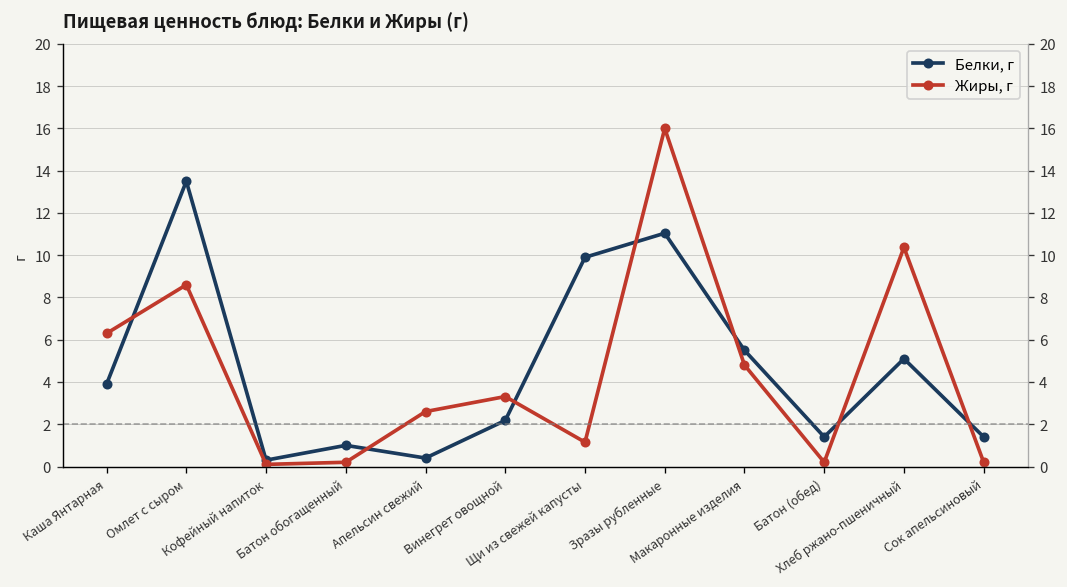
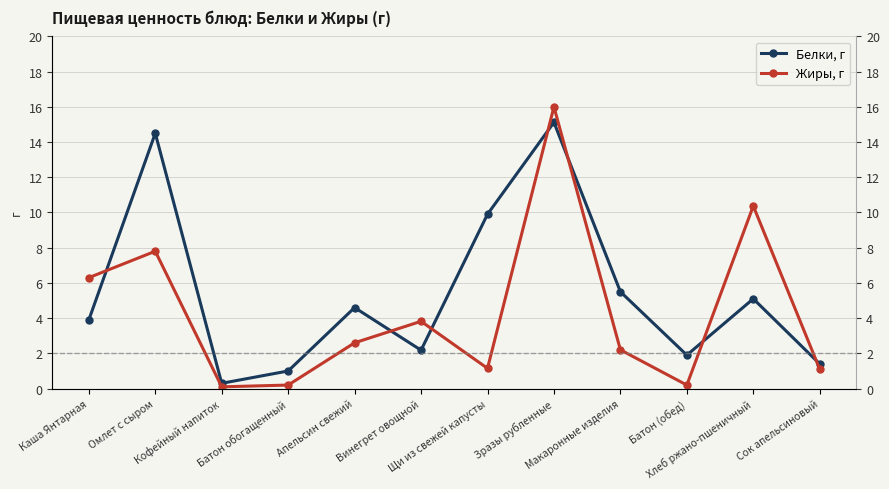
Белки, г, Омлет с сыром: 13.5 -> 14.5
Жиры, г, Омлет с сыром: 8.6 -> 7.8
Белки, г, Апельсин свежий: 0.4 -> 4.6
Жиры, г, Винегрет овощной: 3.3 -> 3.8
Белки, г, Зразы рубленные: 11.0 -> 15.1
Жиры, г, Макаронные изделия: 4.8 -> 2.2
Белки, г, Батон (обед): 1.4 -> 1.9
Жиры, г, Сок апельсиновый: 0.2 -> 1.1
